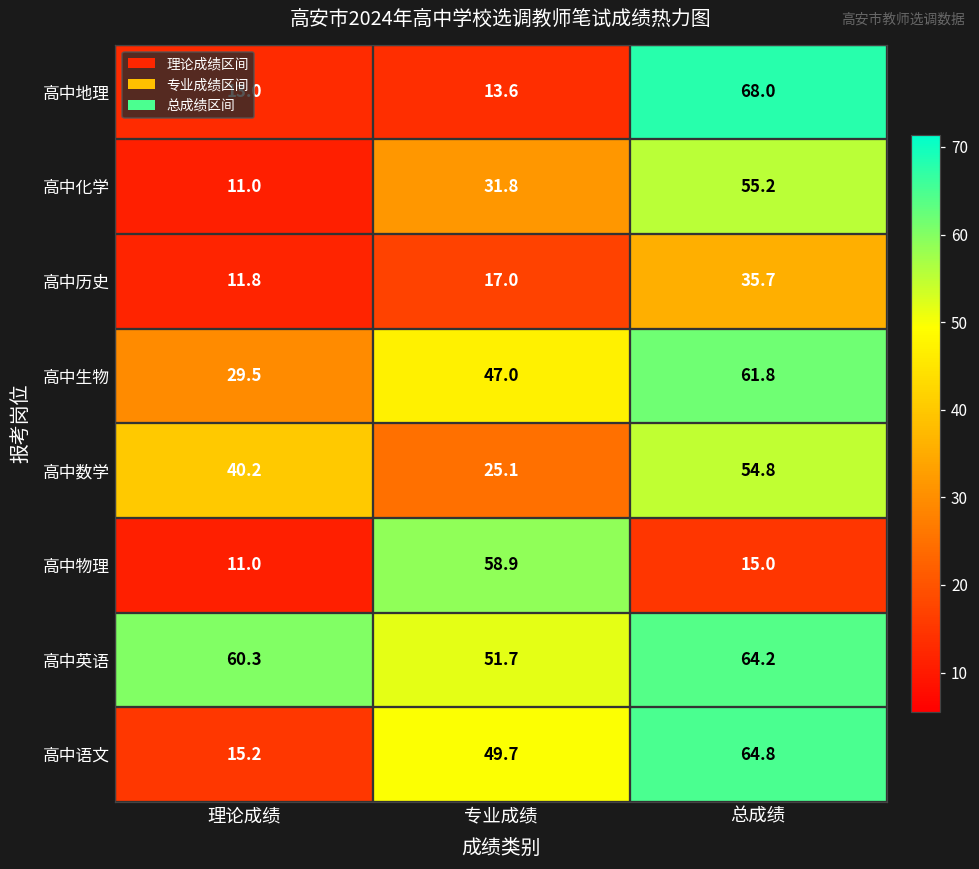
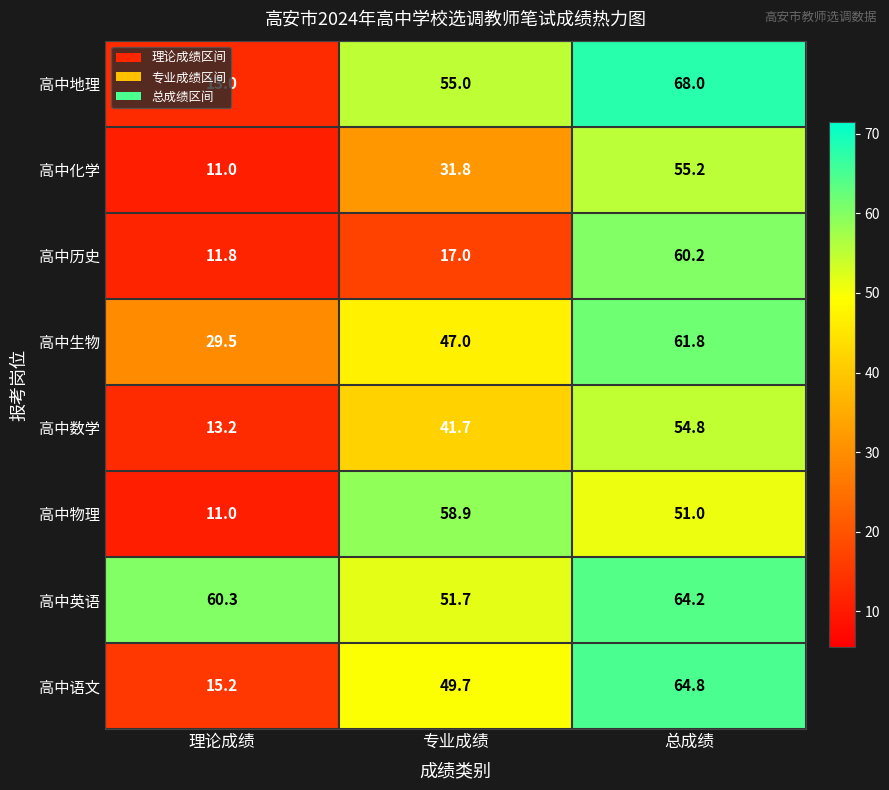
高中地理, 专业成绩: 13.6 -> 55.0
高中历史, 总成绩: 35.7 -> 60.2
高中数学, 理论成绩: 40.2 -> 13.2
高中数学, 专业成绩: 25.1 -> 41.7
高中物理, 总成绩: 15.0 -> 51.0
